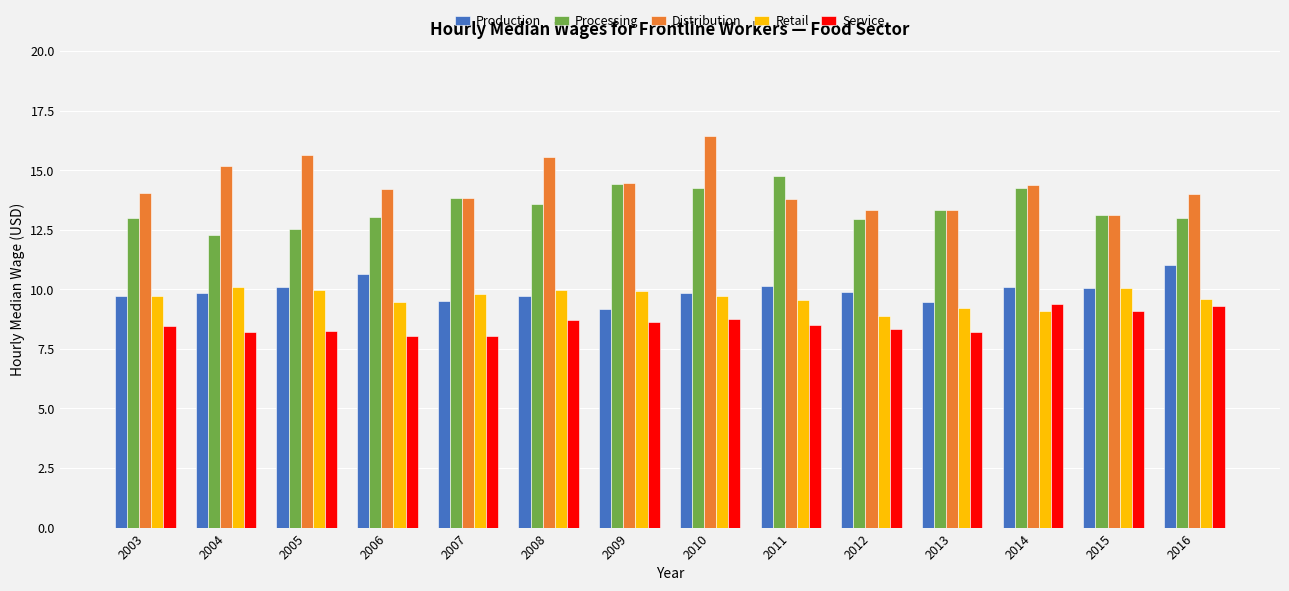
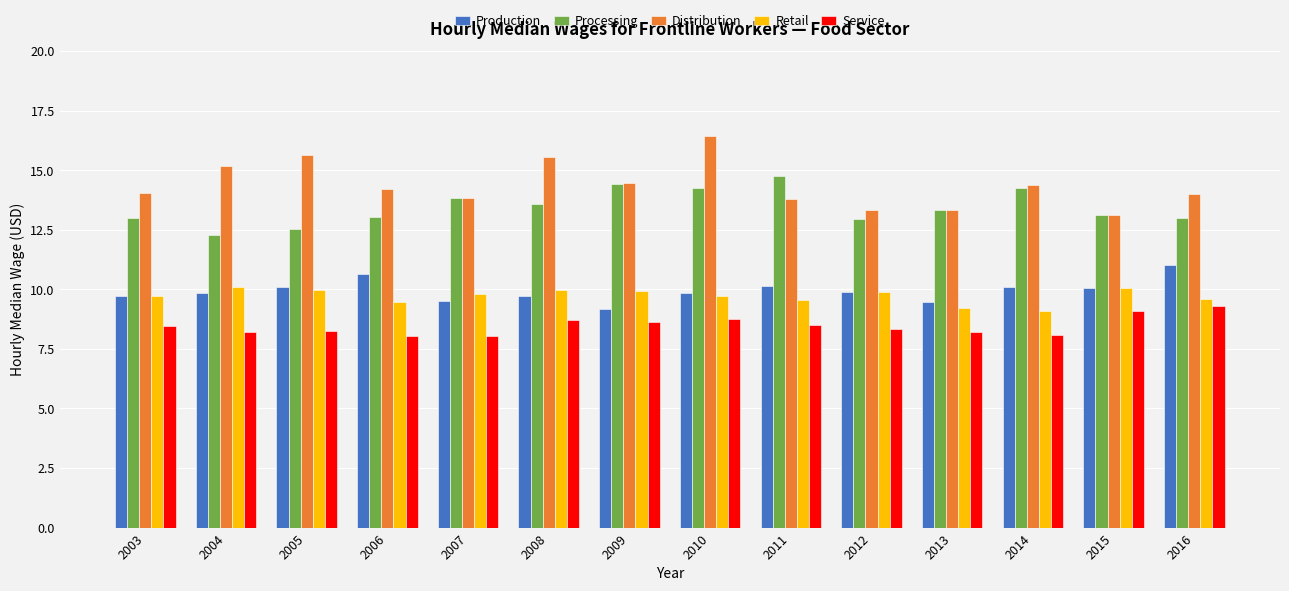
Retail, 2012: 8.9 -> 9.9
Service, 2014: 9.4 -> 8.1
